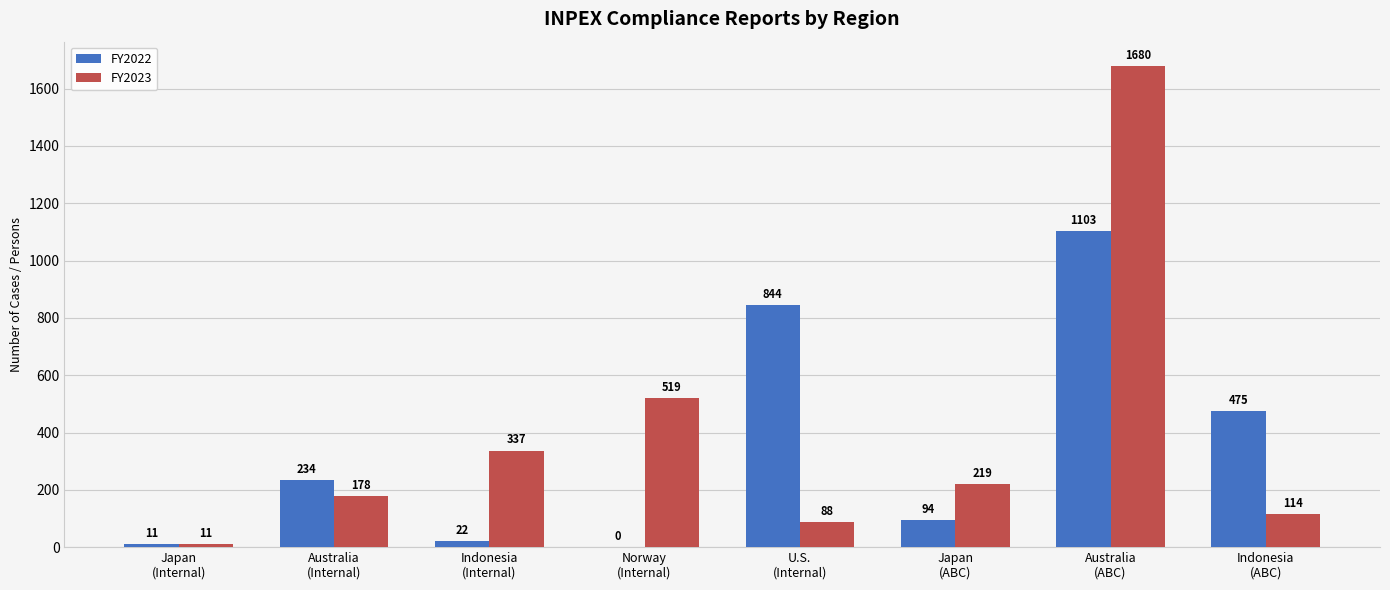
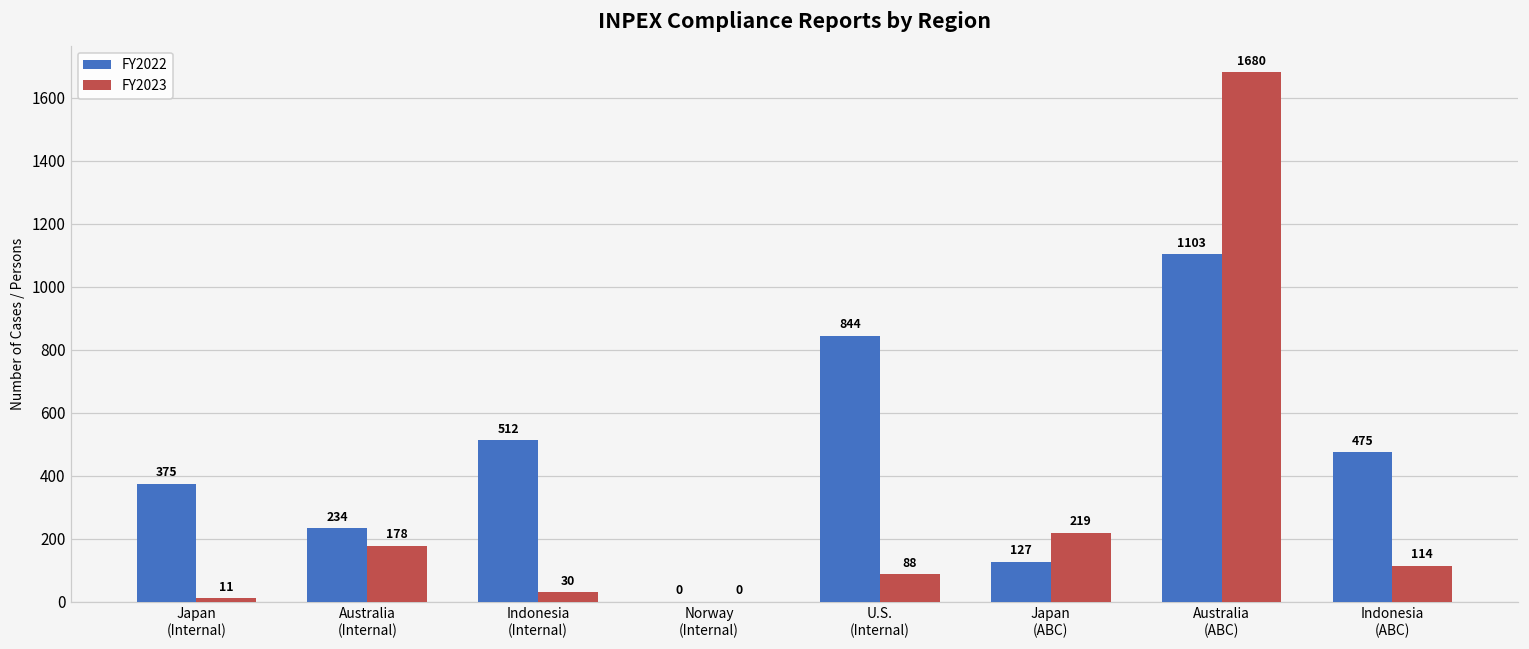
FY2022, Japan (Internal): 11 -> 375
FY2022, Indonesia (Internal): 22 -> 512
FY2023, Indonesia (Internal): 337 -> 30
FY2023, Norway (Internal): 519 -> 0
FY2022, Japan (ABC): 94 -> 127
